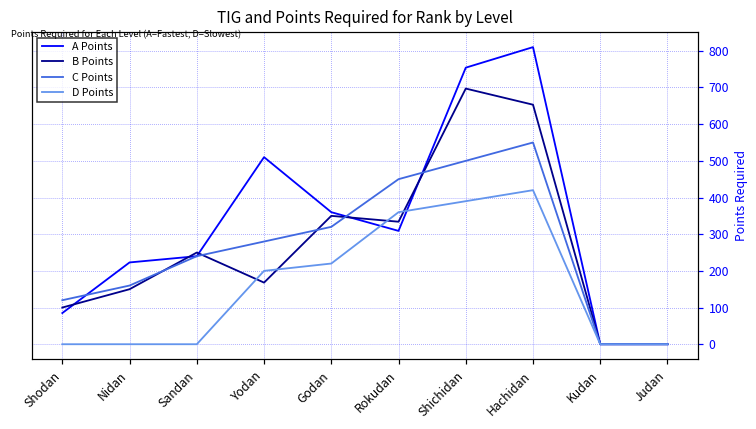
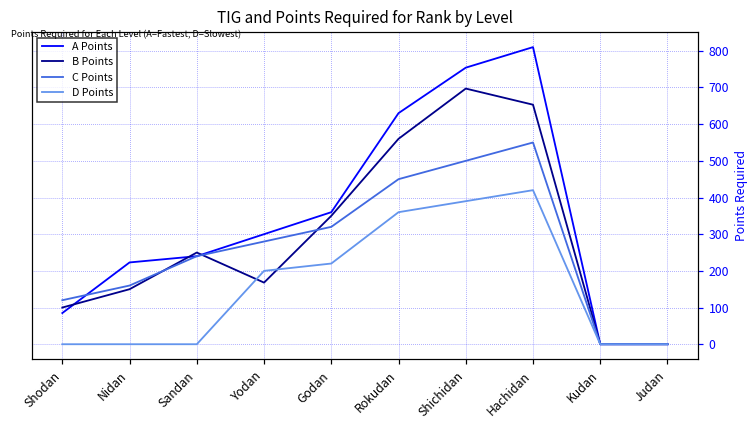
A Points, Yodan: 510 -> 300
A Points, Rokudan: 310 -> 630
B Points, Rokudan: 330 -> 560
